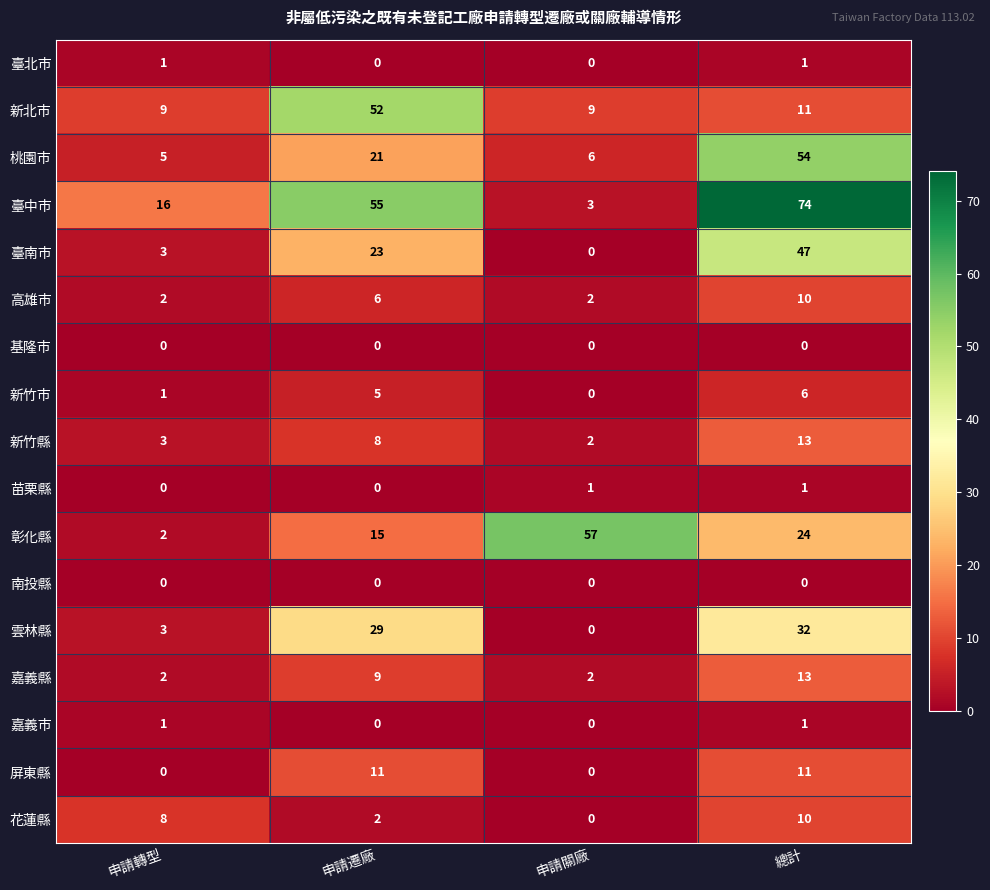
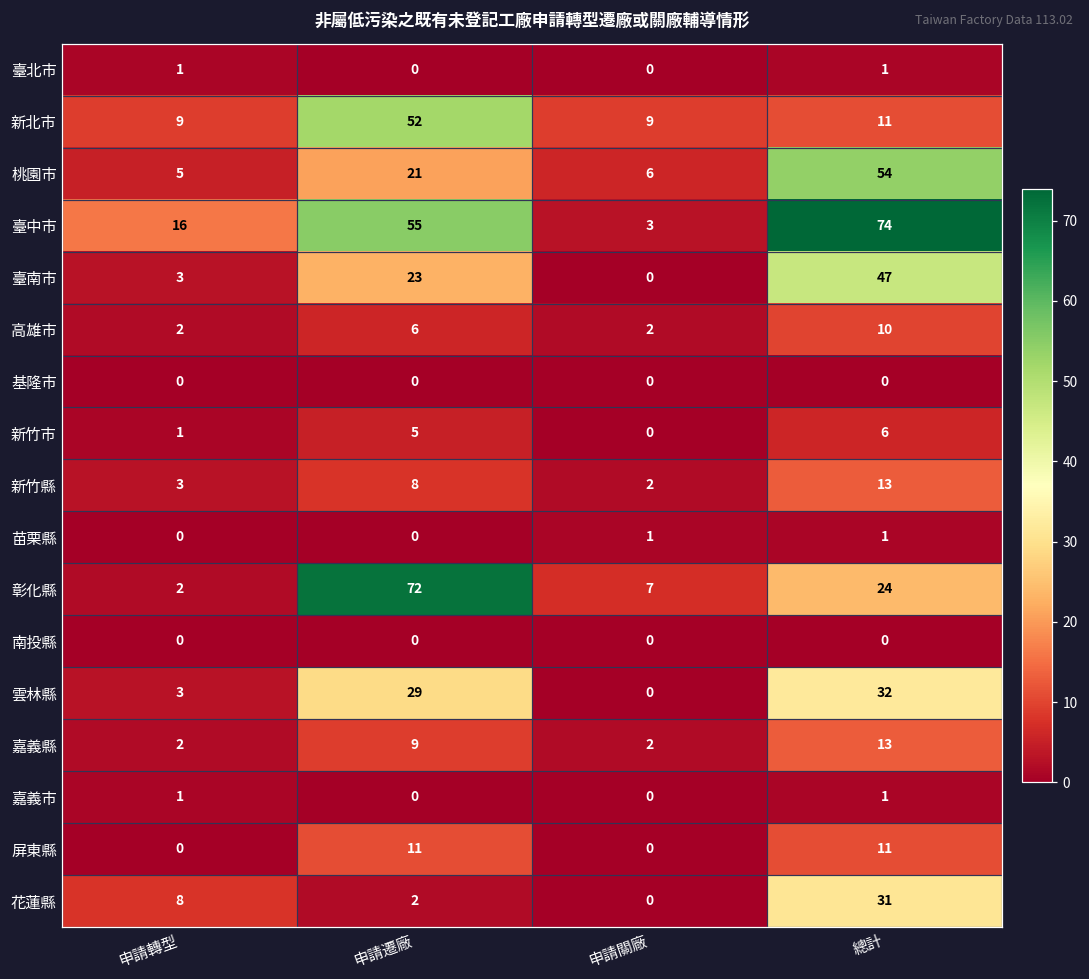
彰化縣, 申請遷廠: 15 -> 72
彰化縣, 申請關廠: 57 -> 7
花蓮縣, 總計: 10 -> 31
